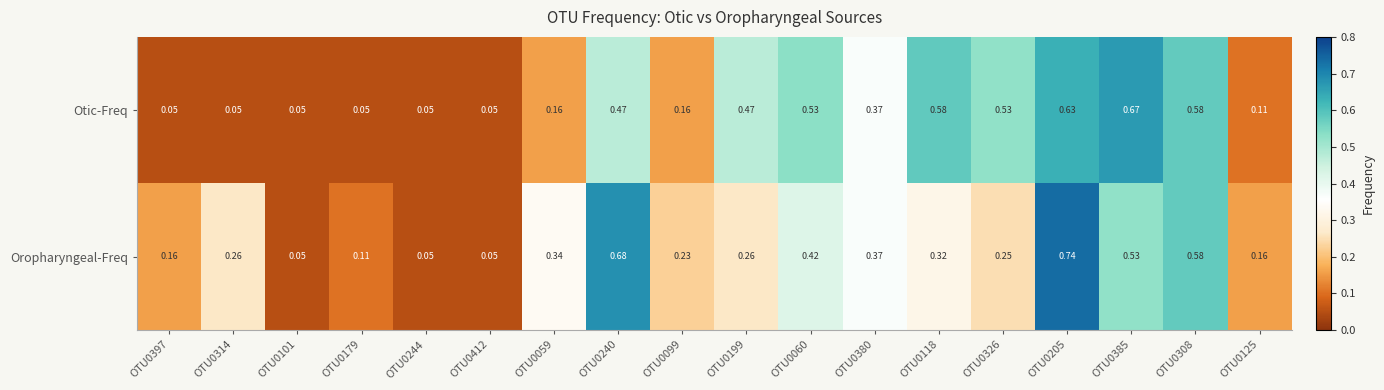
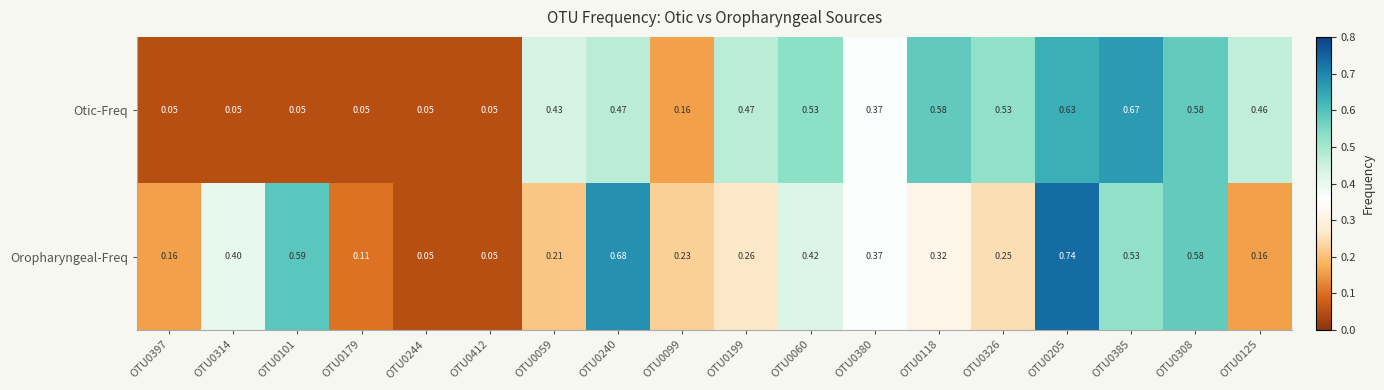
Otic-Freq, OTU0059: 0.16 -> 0.43
Otic-Freq, OTU0125: 0.11 -> 0.46
Oropharyngeal-Freq, OTU0314: 0.26 -> 0.40
Oropharyngeal-Freq, OTU0101: 0.05 -> 0.59
Oropharyngeal-Freq, OTU0059: 0.34 -> 0.21
